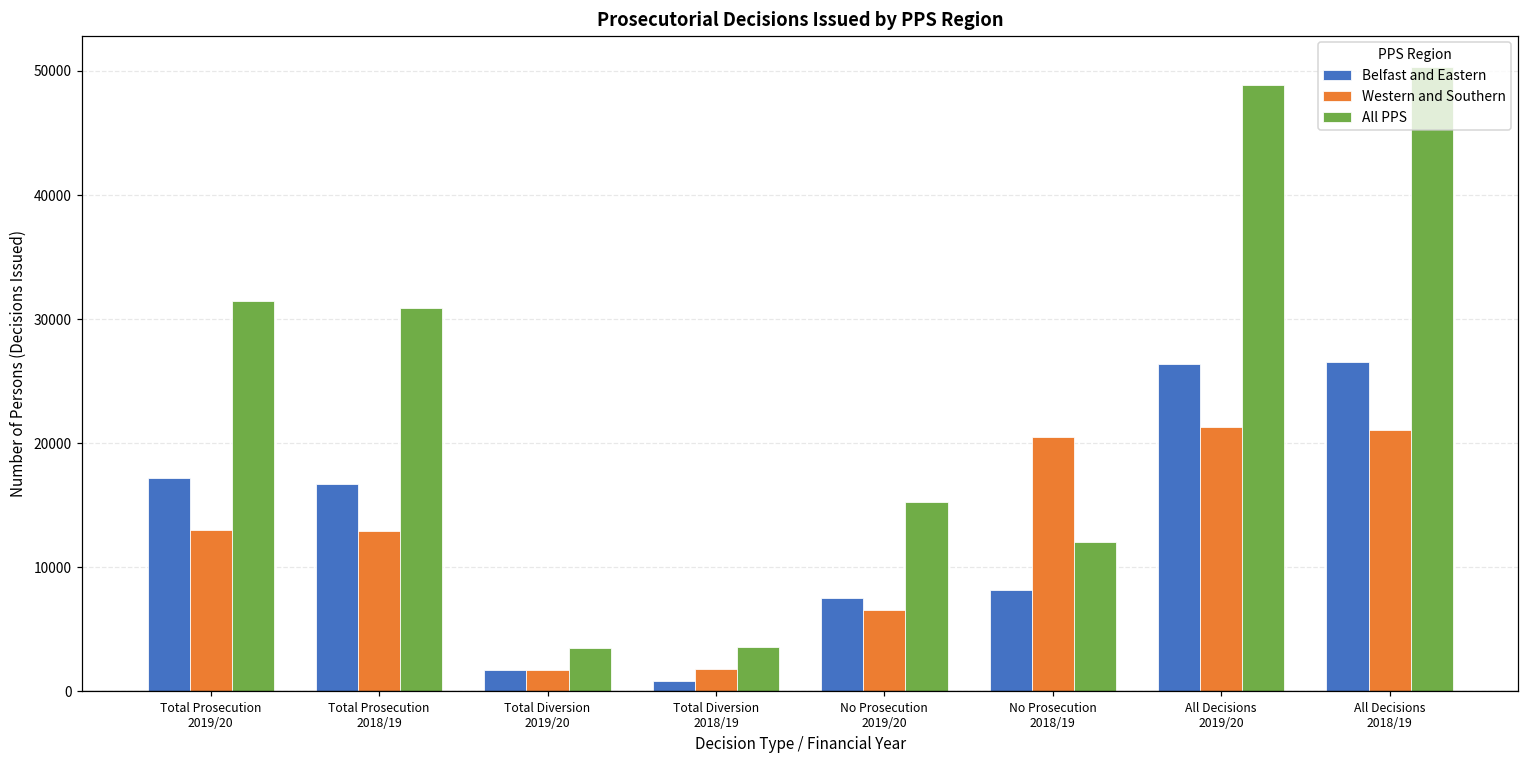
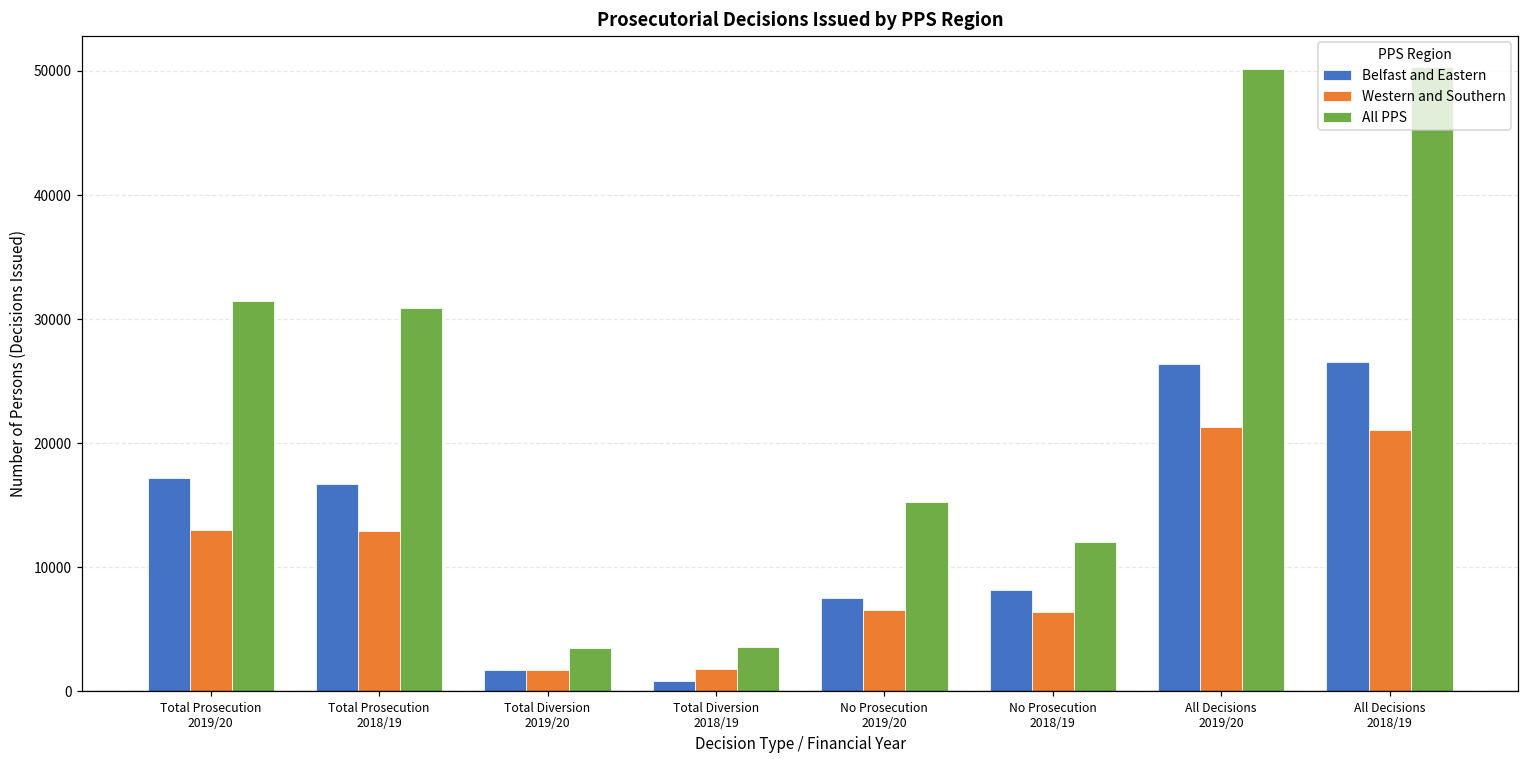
Western and Southern, No Prosecution 2018/19: 20500 -> 6400
All PPS, All Decisions 2019/20: 48900 -> 50200
